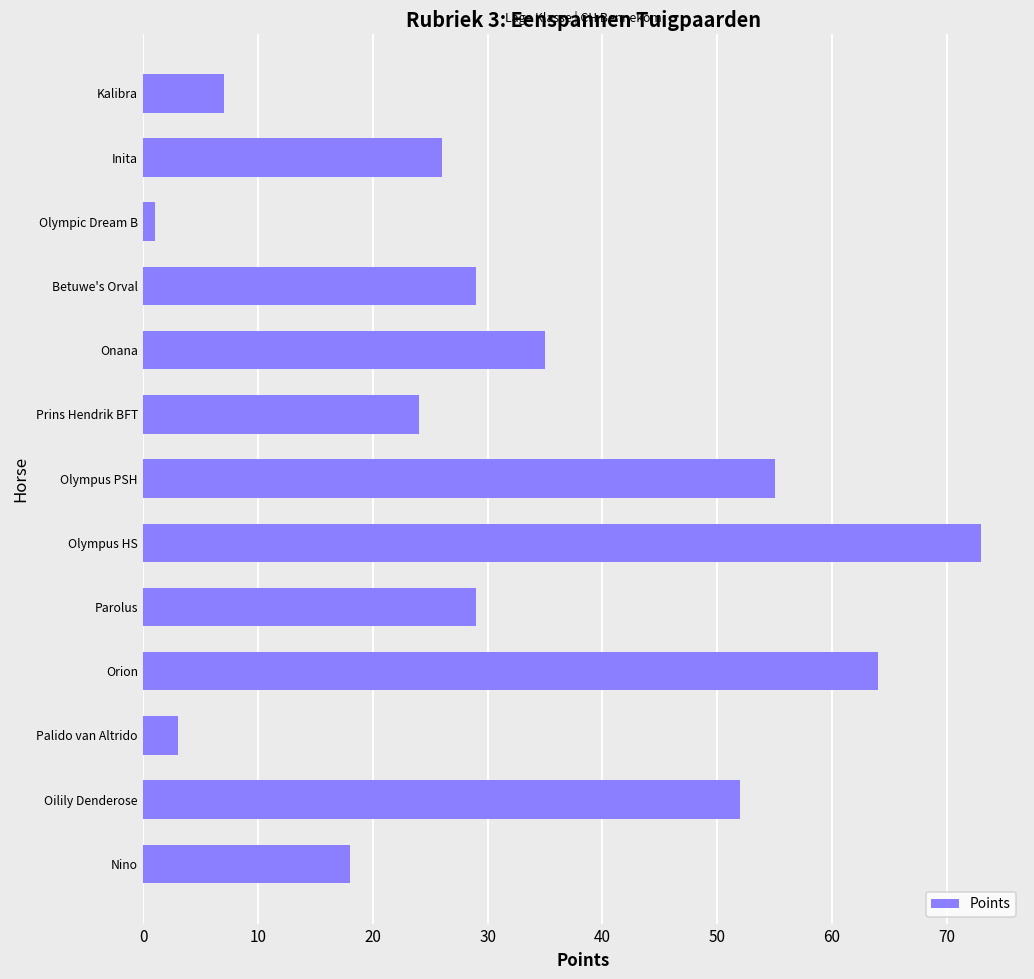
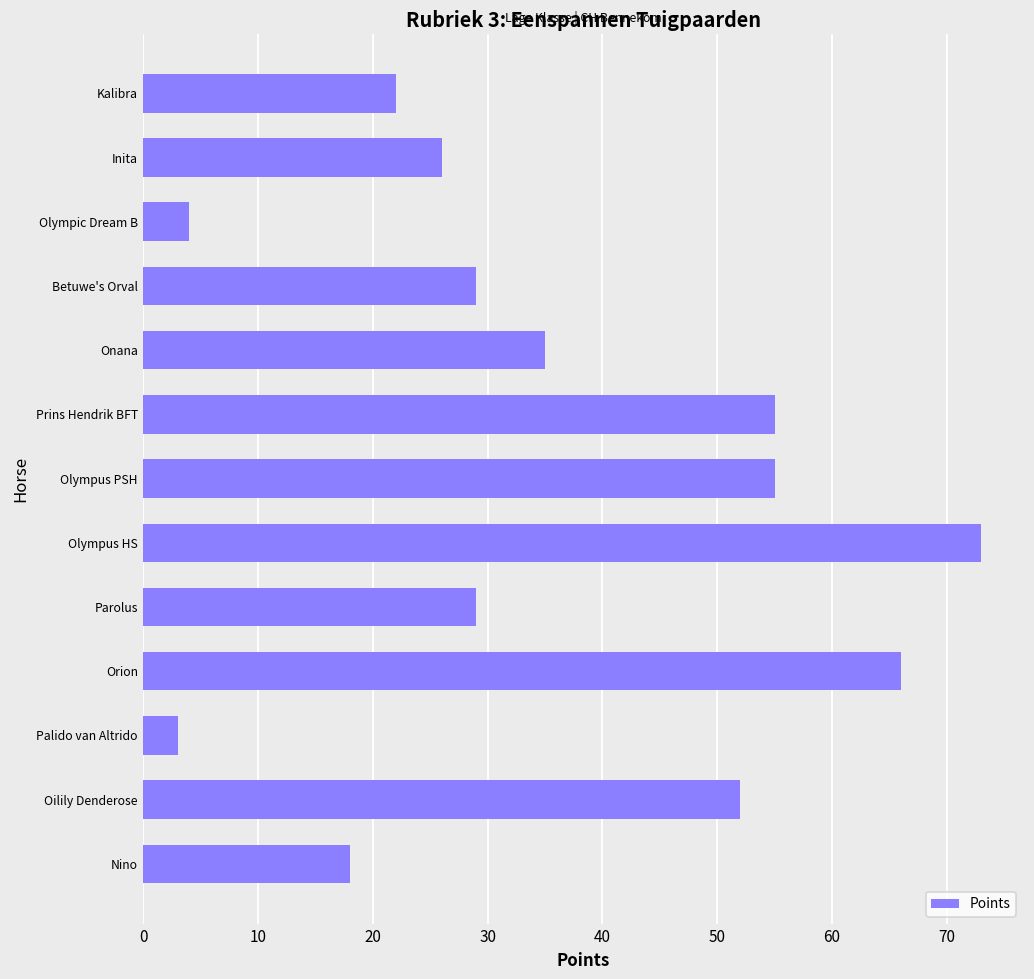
Kalibra: 7 -> 22
Olympic Dream B: 1 -> 4
Prins Hendrik BFT: 24 -> 55
Orion: 64 -> 66
